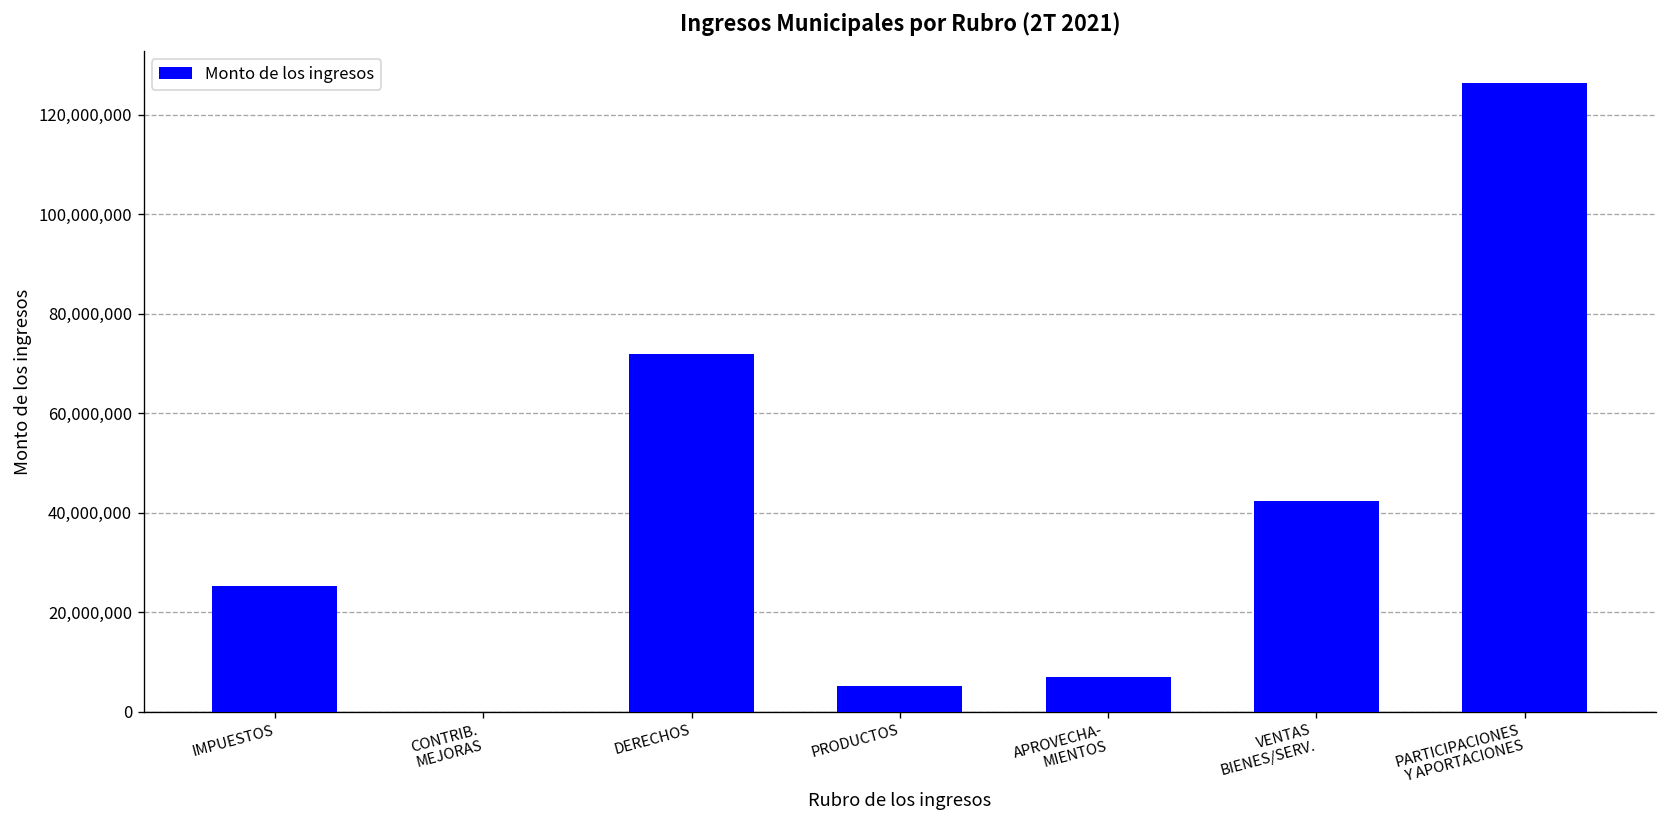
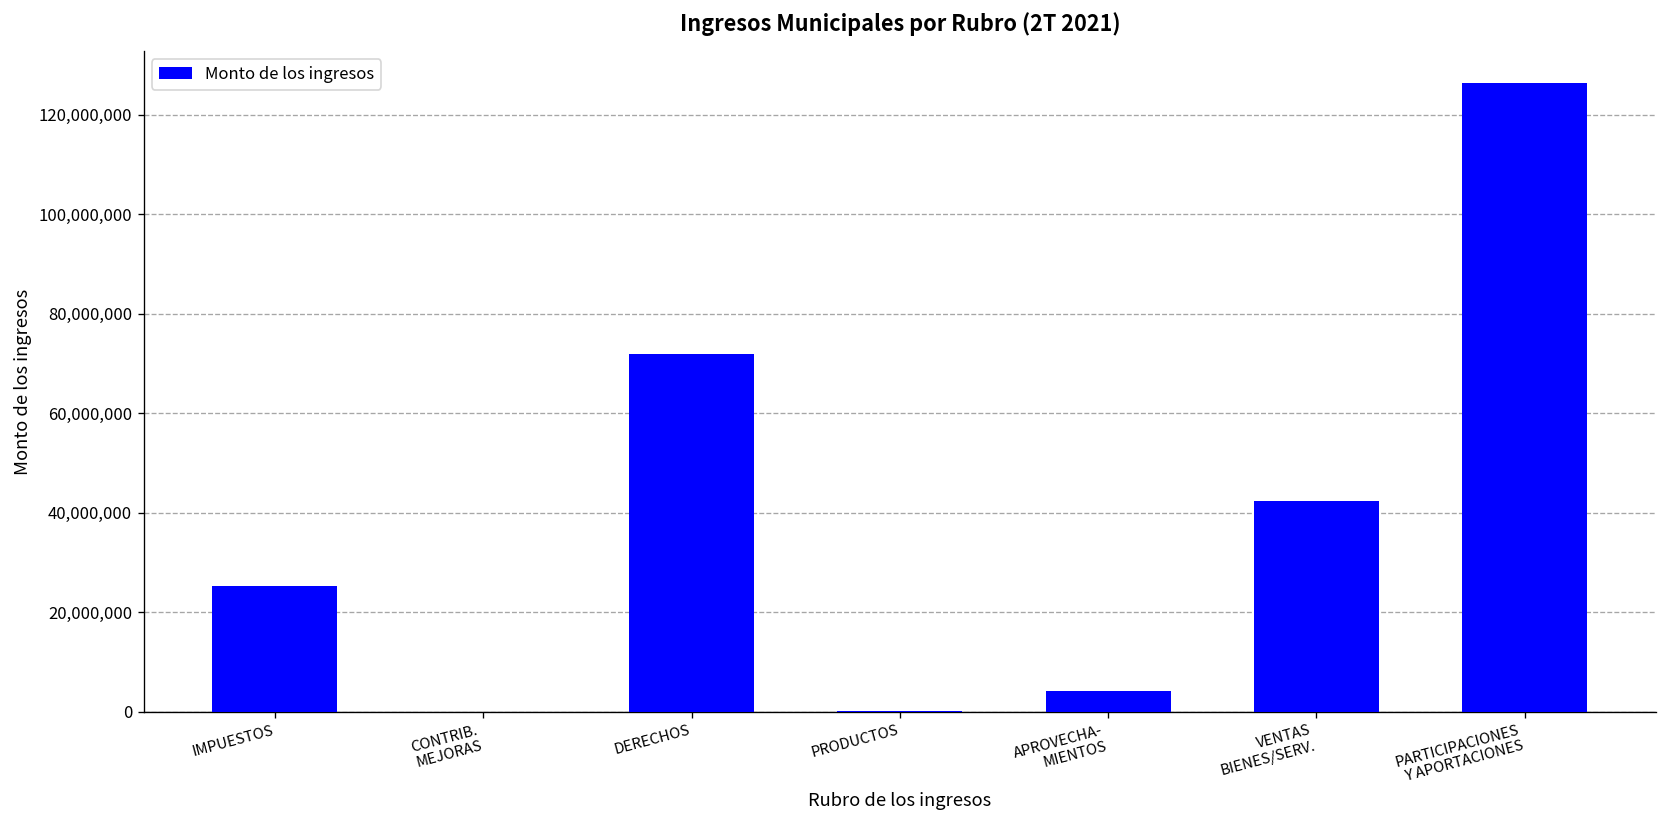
PRODUCTOS: 5,000,000 -> 0
APROVECHA- MIENTOS: 7,000,000 -> 4,000,000
